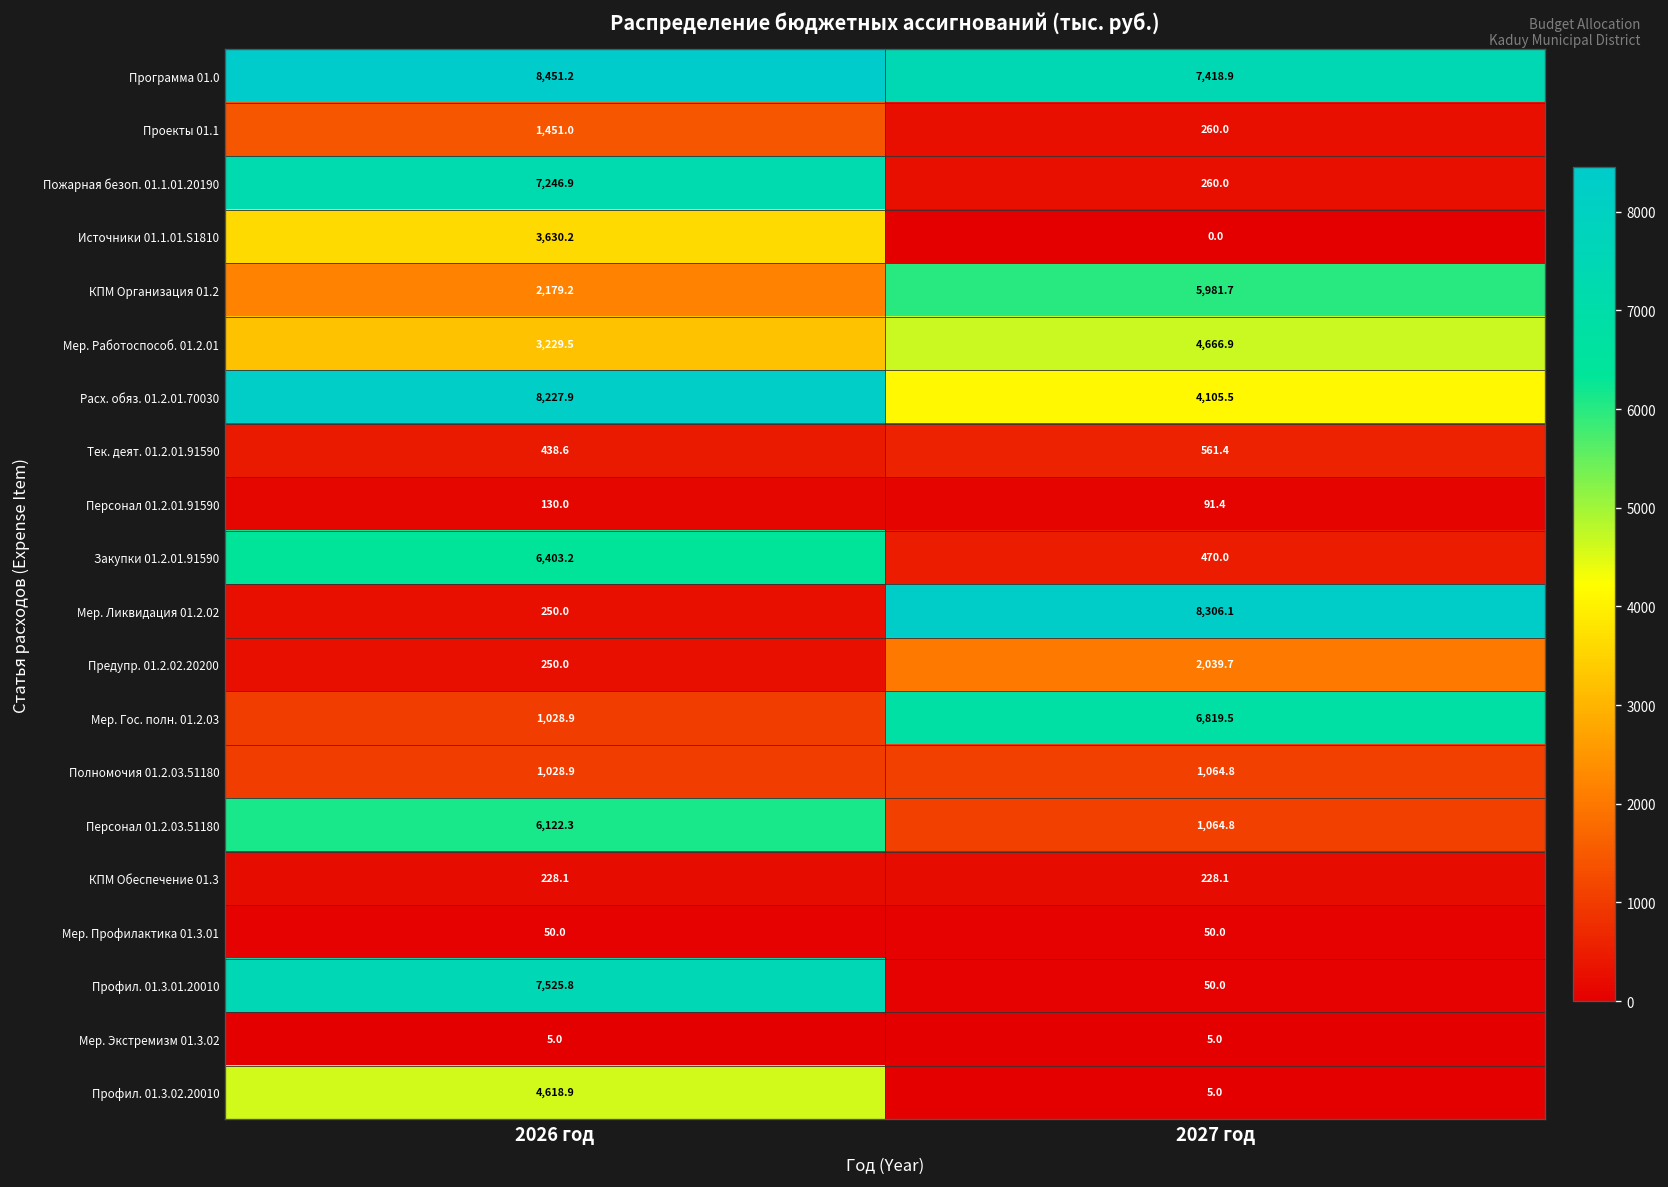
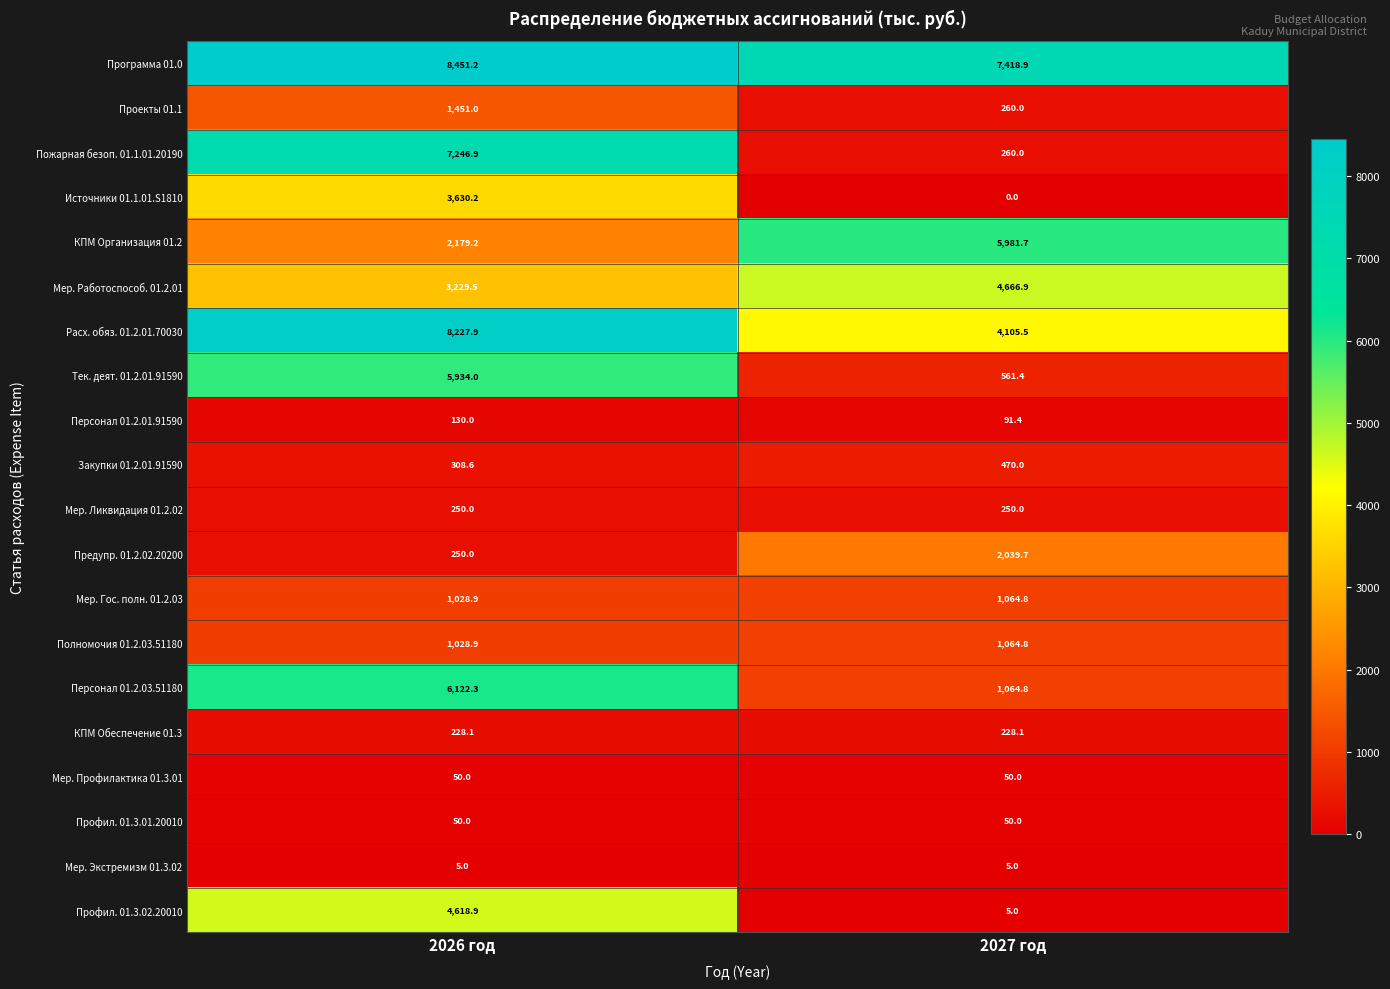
Тек. деят. 01.2.01.91590, 2026 год: 438.6 -> 5,934.0
Закупки 01.2.01.91590, 2026 год: 6,403.2 -> 308.6
Мер. Ликвидация 01.2.02, 2027 год: 8,306.1 -> 250.0
Мер. Гос. полн. 01.2.03, 2027 год: 6,819.5 -> 1,064.8
Профил. 01.3.01.20010, 2026 год: 7,525.8 -> 50.0
